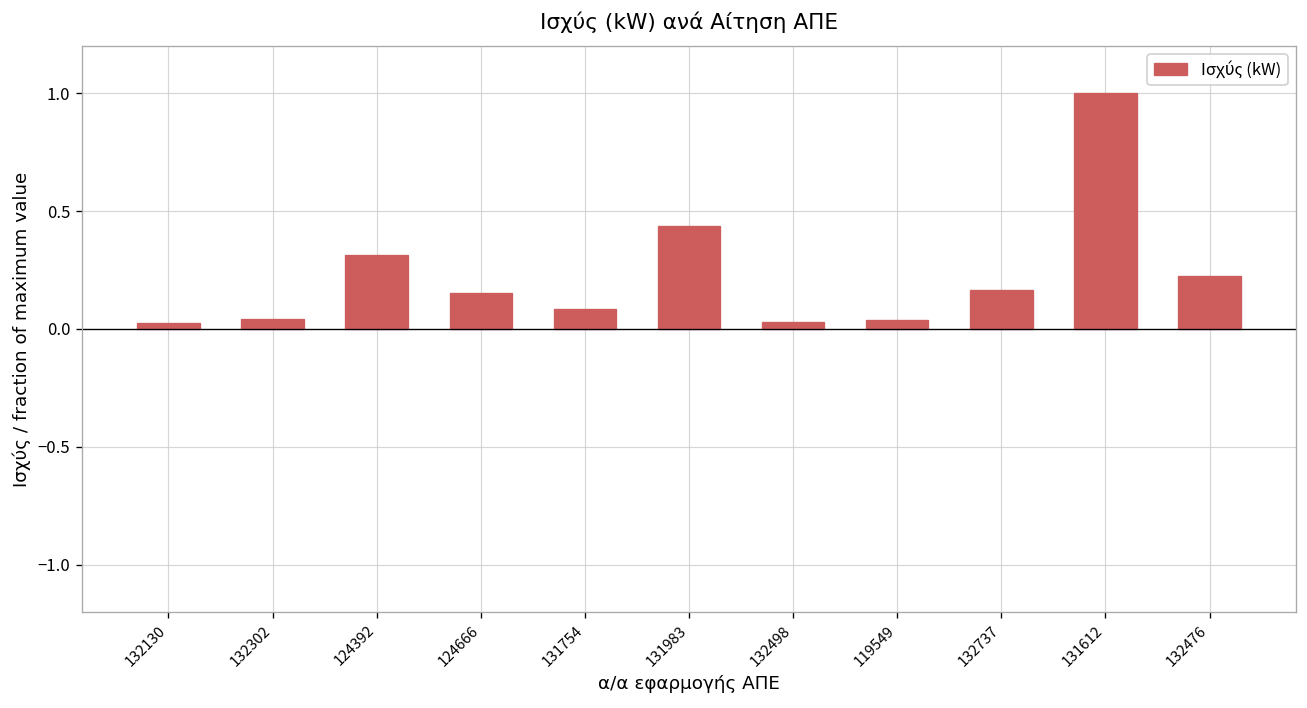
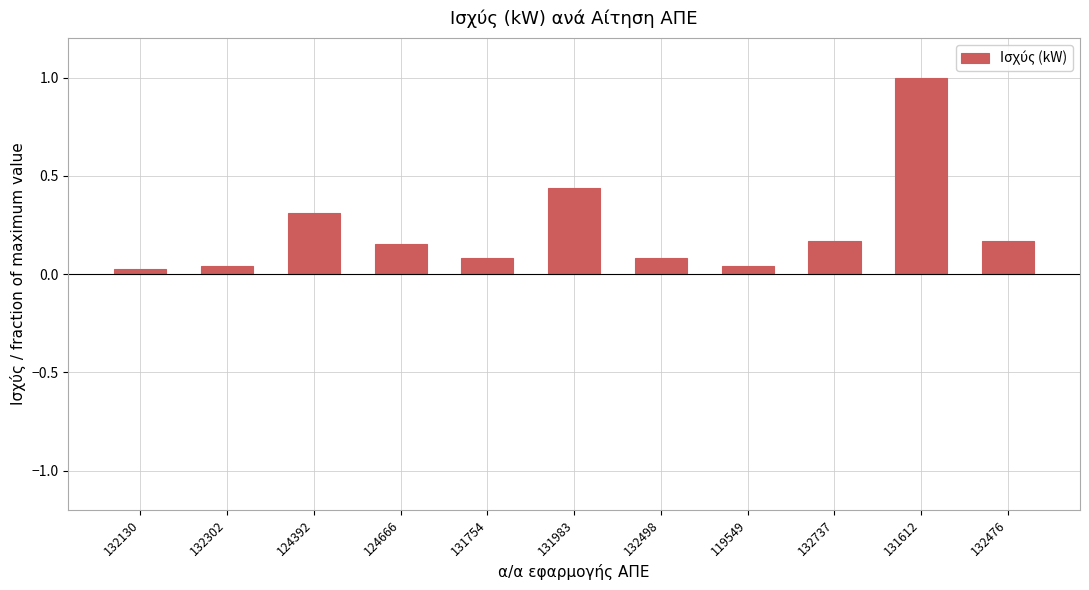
132498: 0.03 -> 0.08
132476: 0.23 -> 0.17
